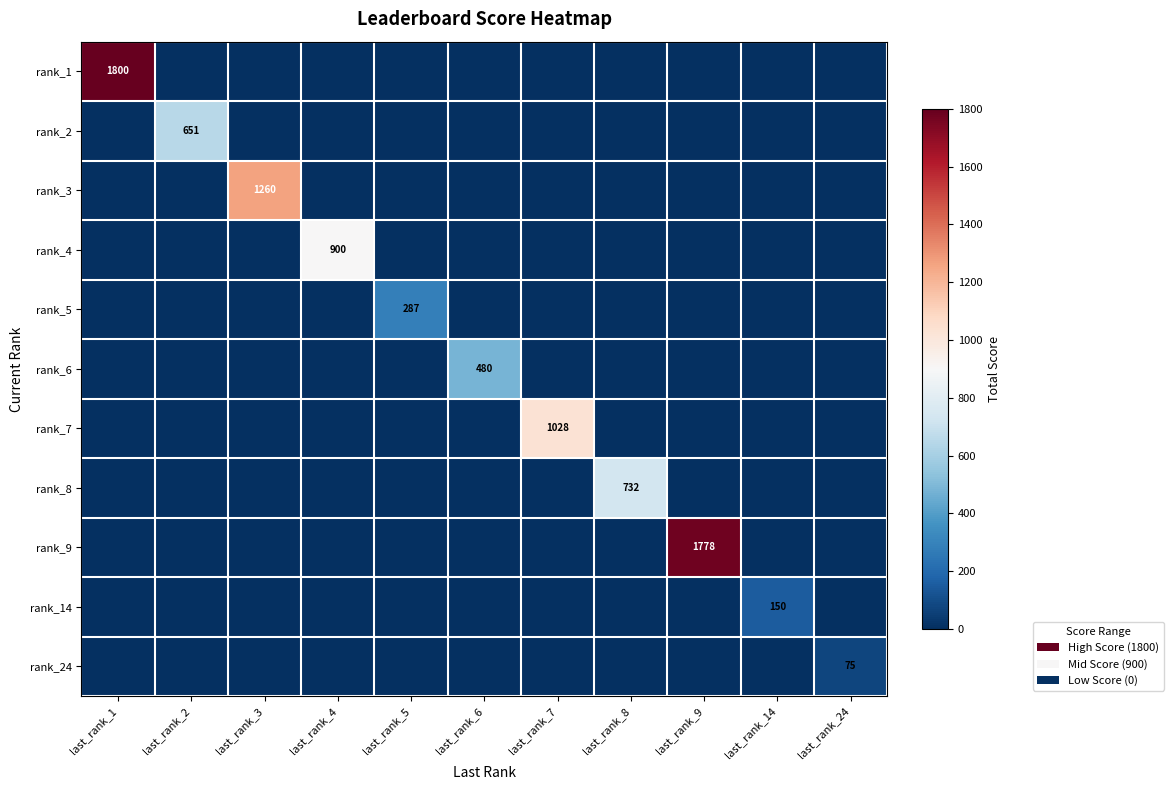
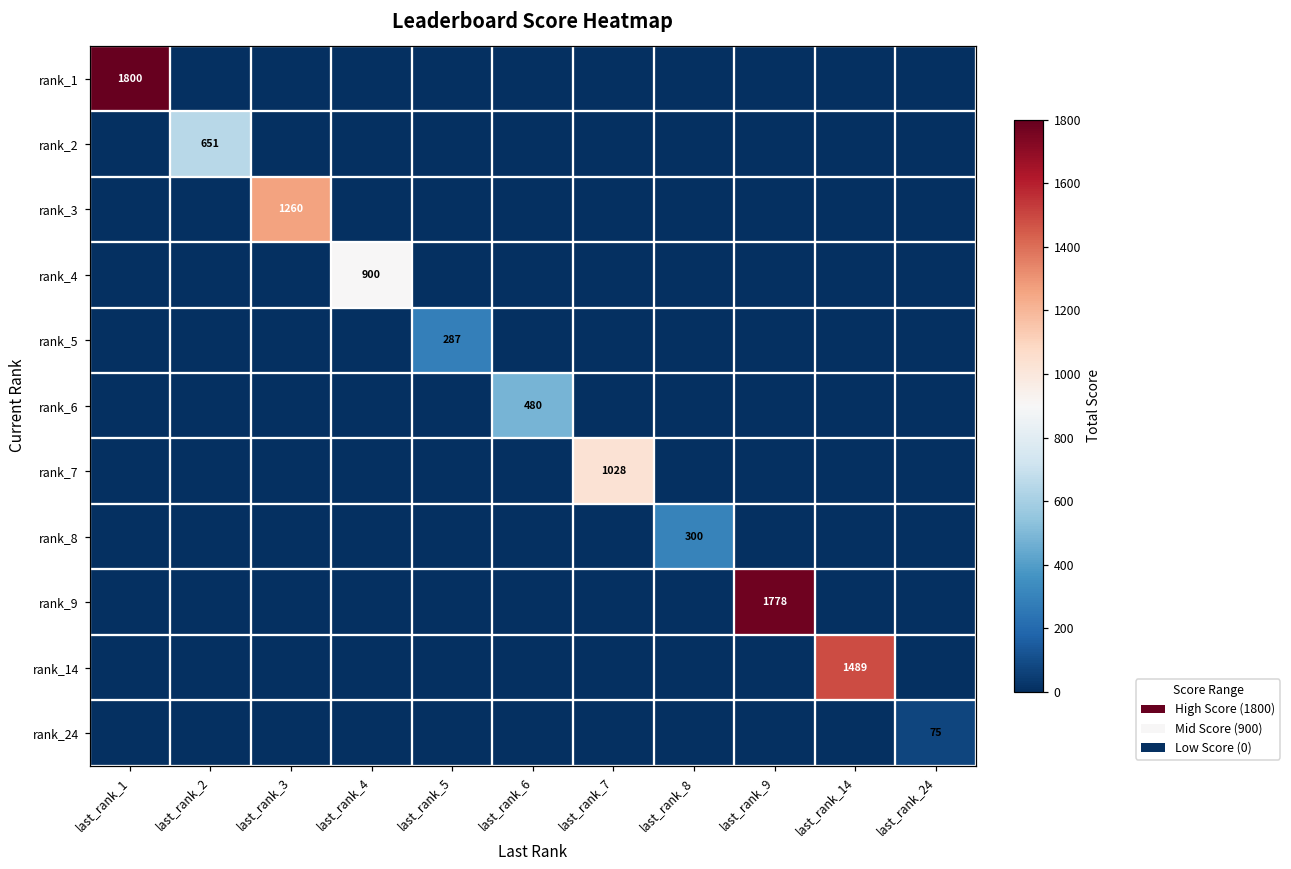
rank_8, last_rank_8: 732 -> 300
rank_14, last_rank_14: 150 -> 1489
